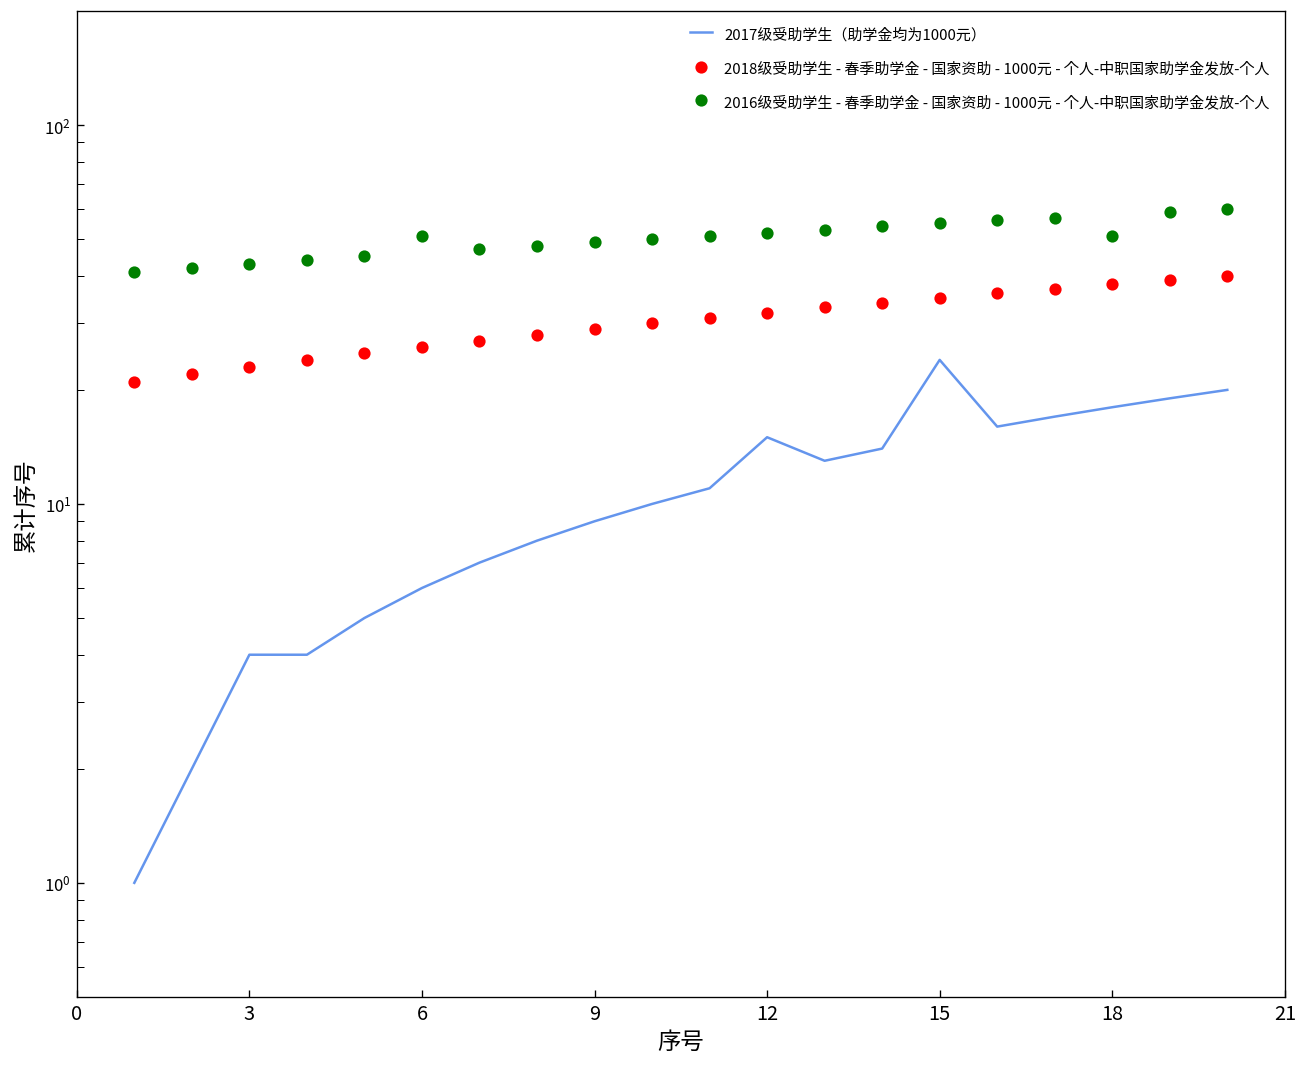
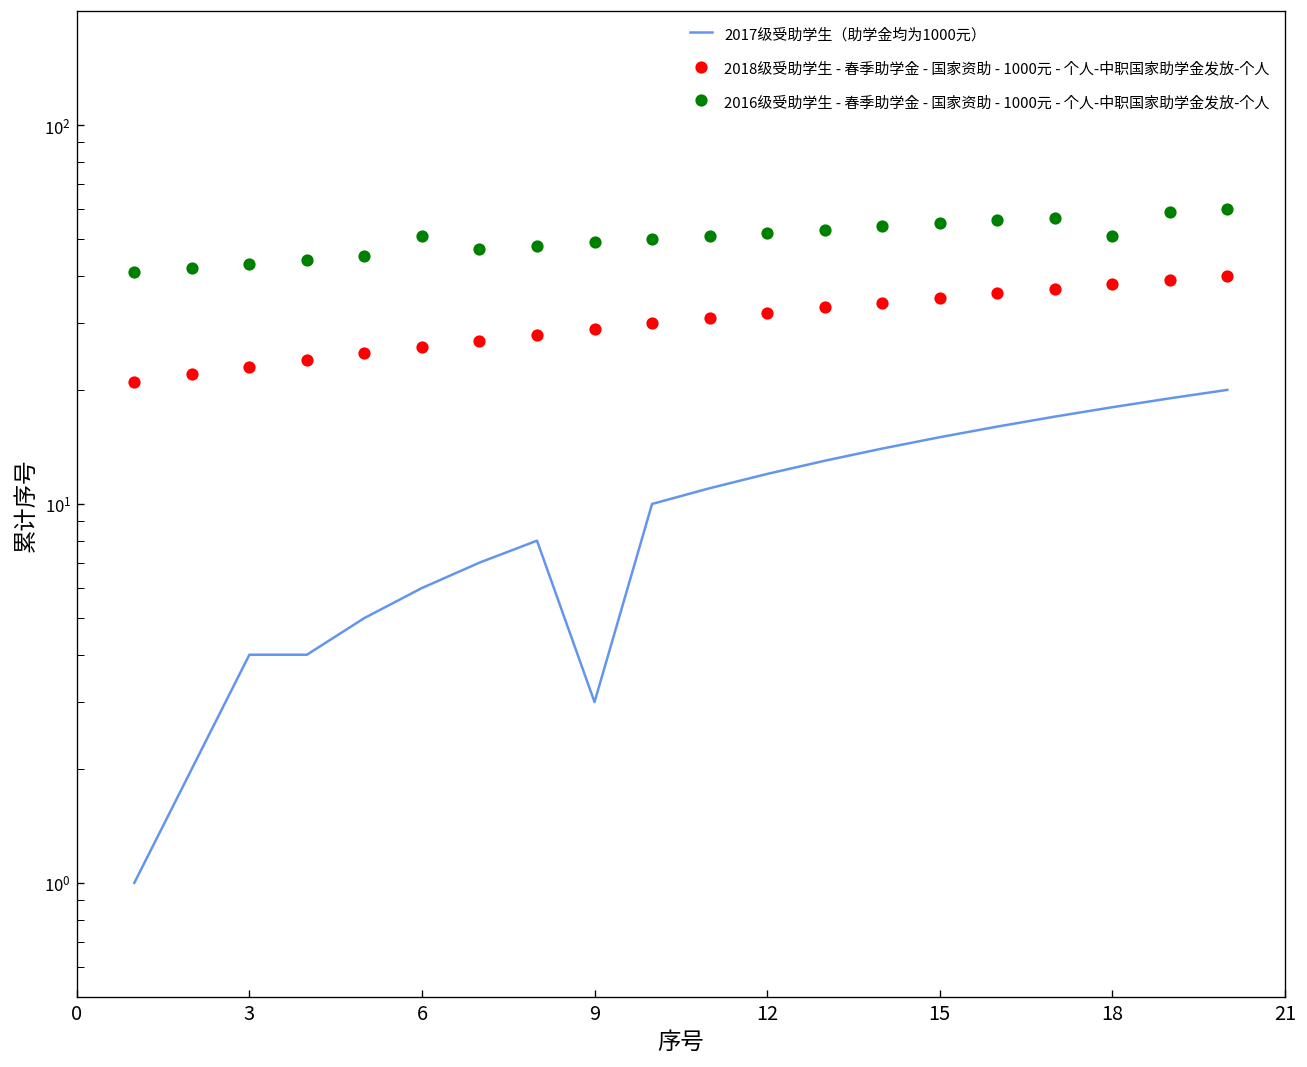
2017级受助学生（助学金均为1000元）, 9: 9 -> 3
2017级受助学生（助学金均为1000元）, 12: 15 -> 12
2017级受助学生（助学金均为1000元）, 15: 24 -> 15
